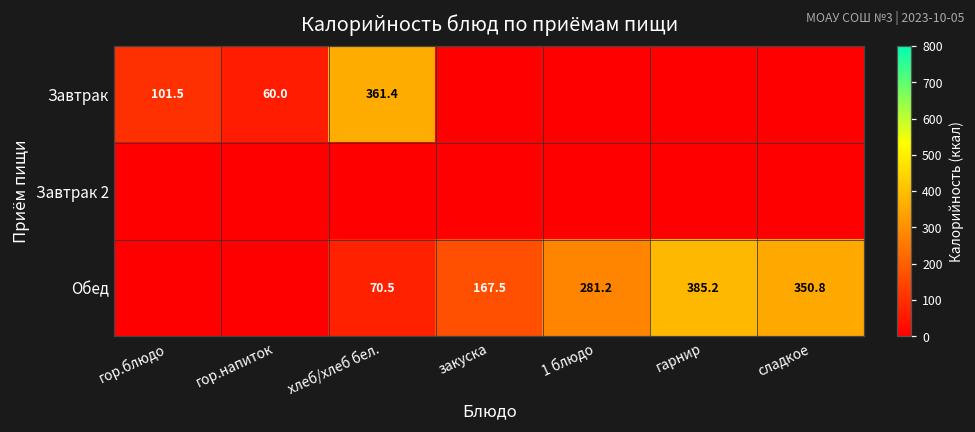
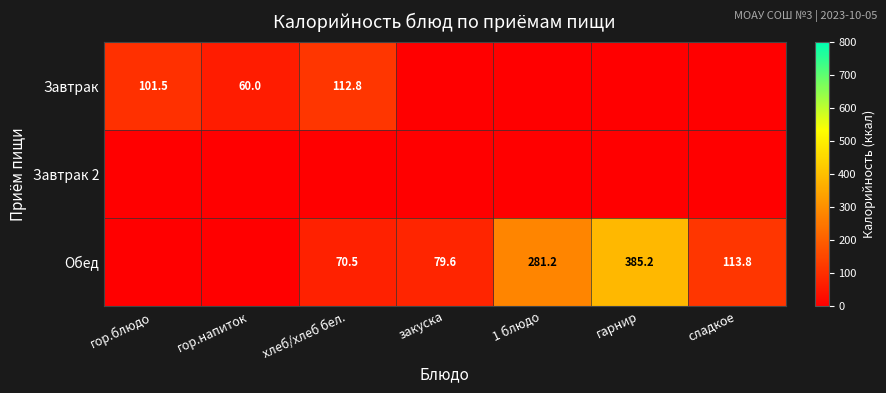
Завтрак, хлеб/хлеб бел.: 361.4 -> 112.8
Обед, закуска: 167.5 -> 79.6
Обед, сладкое: 350.8 -> 113.8
